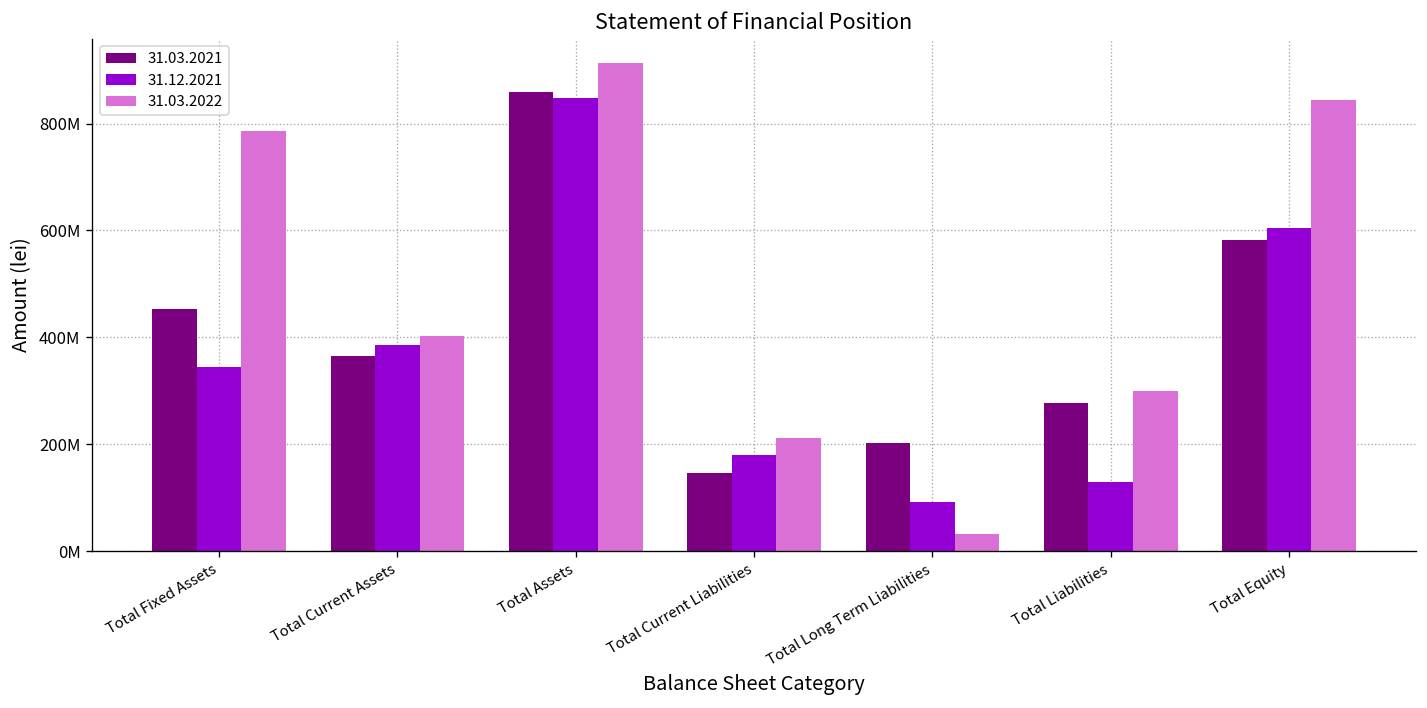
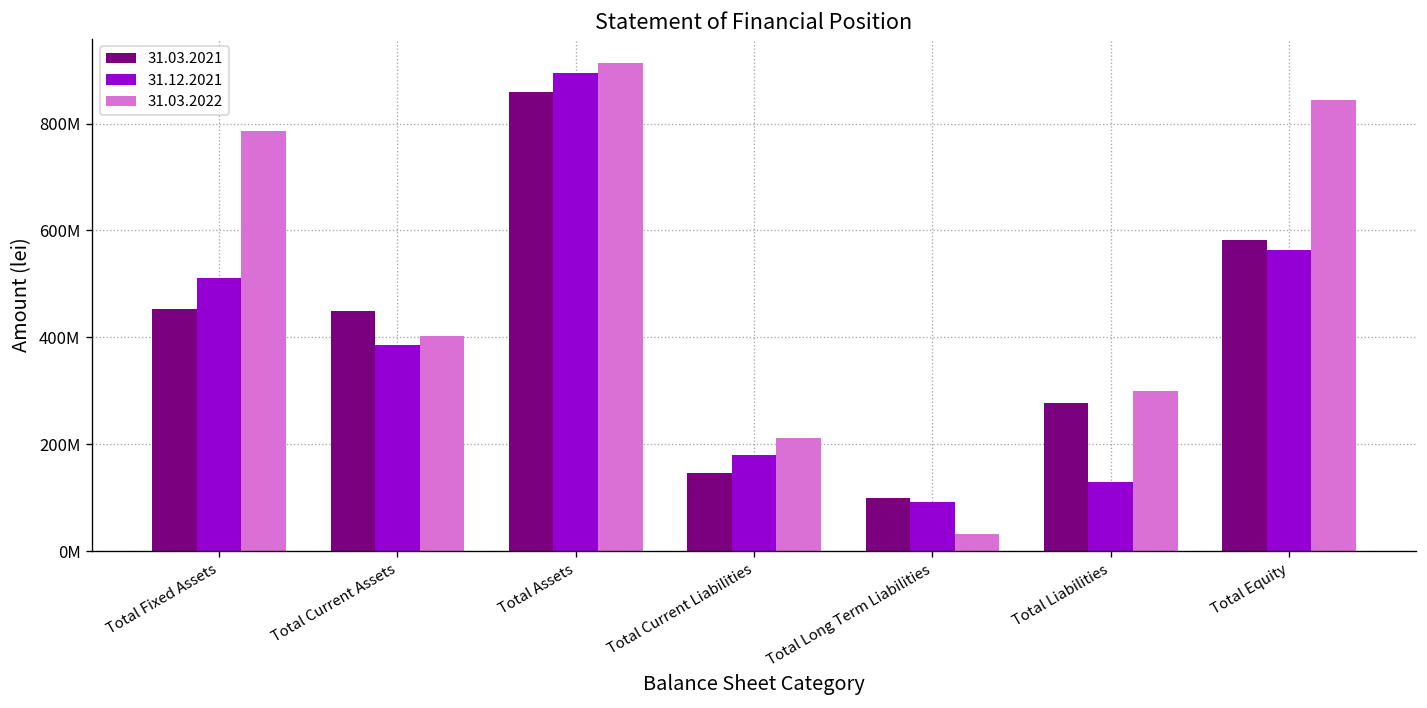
31.12.2021, Total Fixed Assets: 340000000 -> 510000000
31.03.2021, Total Current Assets: 360000000 -> 450000000
31.12.2021, Total Assets: 850000000 -> 900000000
31.03.2021, Total Long Term Liabilities: 200000000 -> 100000000
31.12.2021, Total Equity: 600000000 -> 560000000
